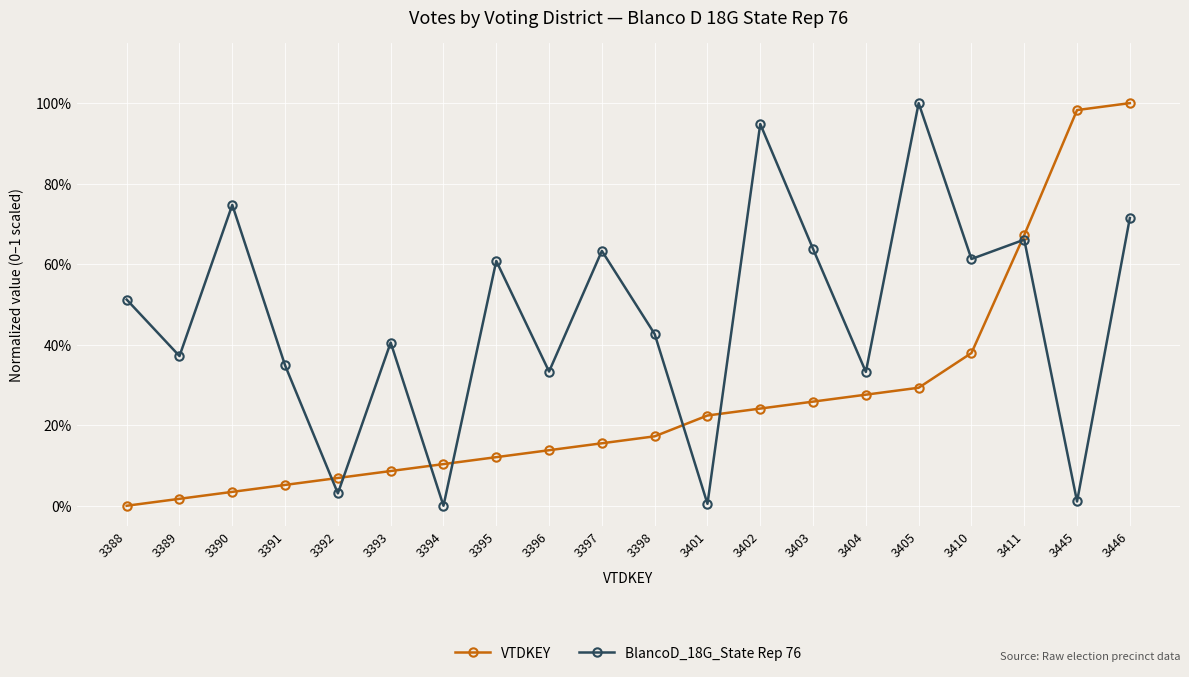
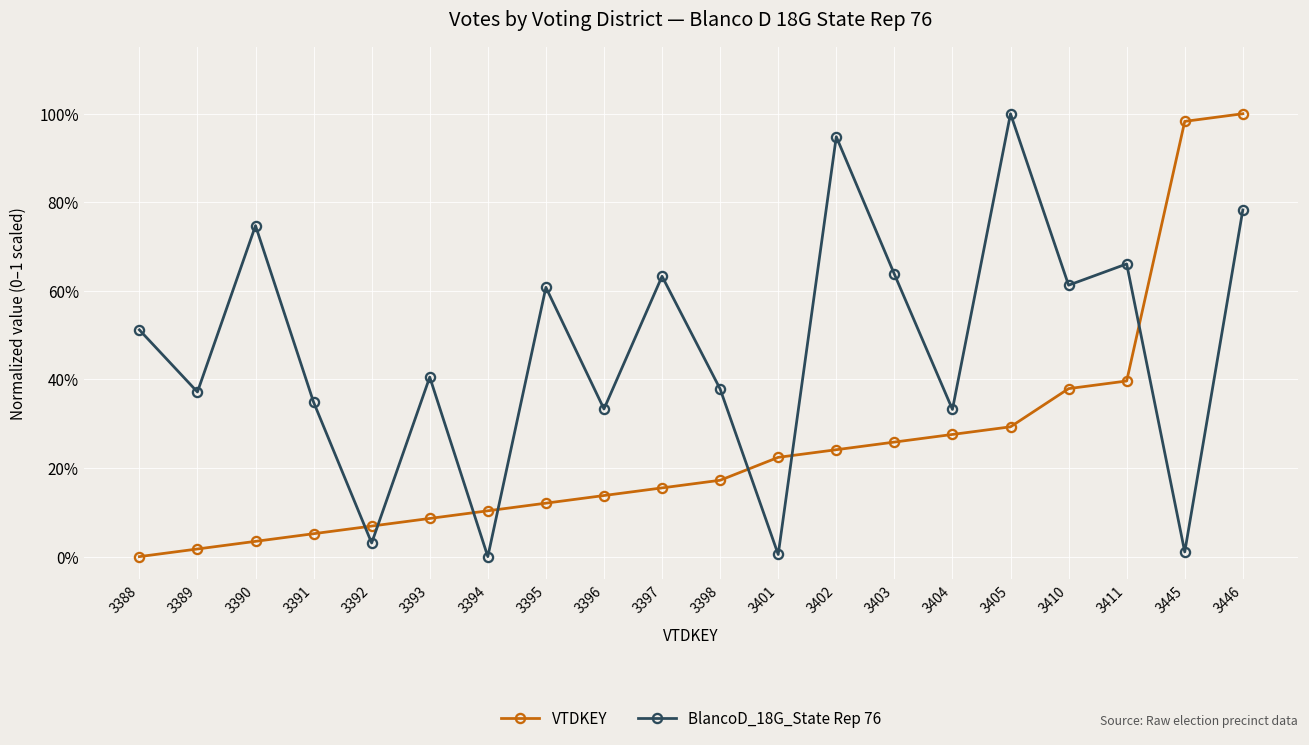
BlancoD_18G_State Rep 76, 3398: 43% -> 38%
VTDKEY, 3411: 67% -> 40%
BlancoD_18G_State Rep 76, 3446: 71% -> 78%
